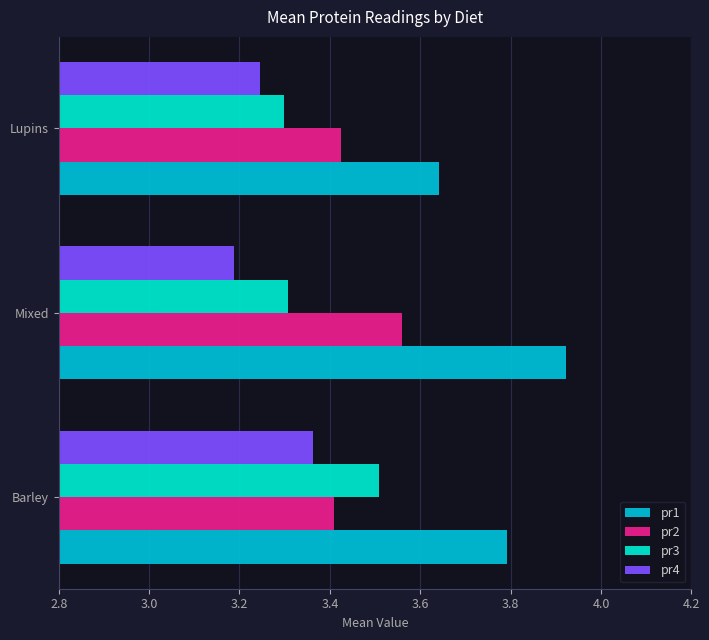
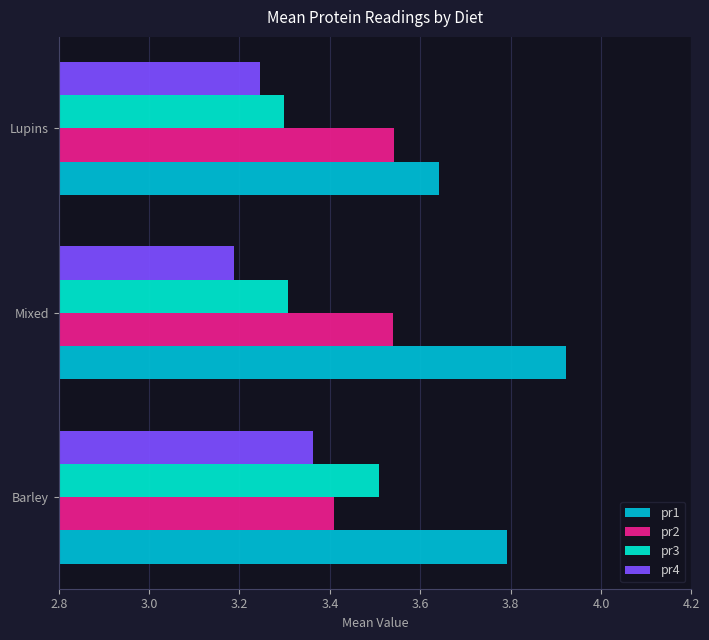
pr2, Lupins: 3.42 -> 3.54
pr2, Mixed: 3.56 -> 3.54
